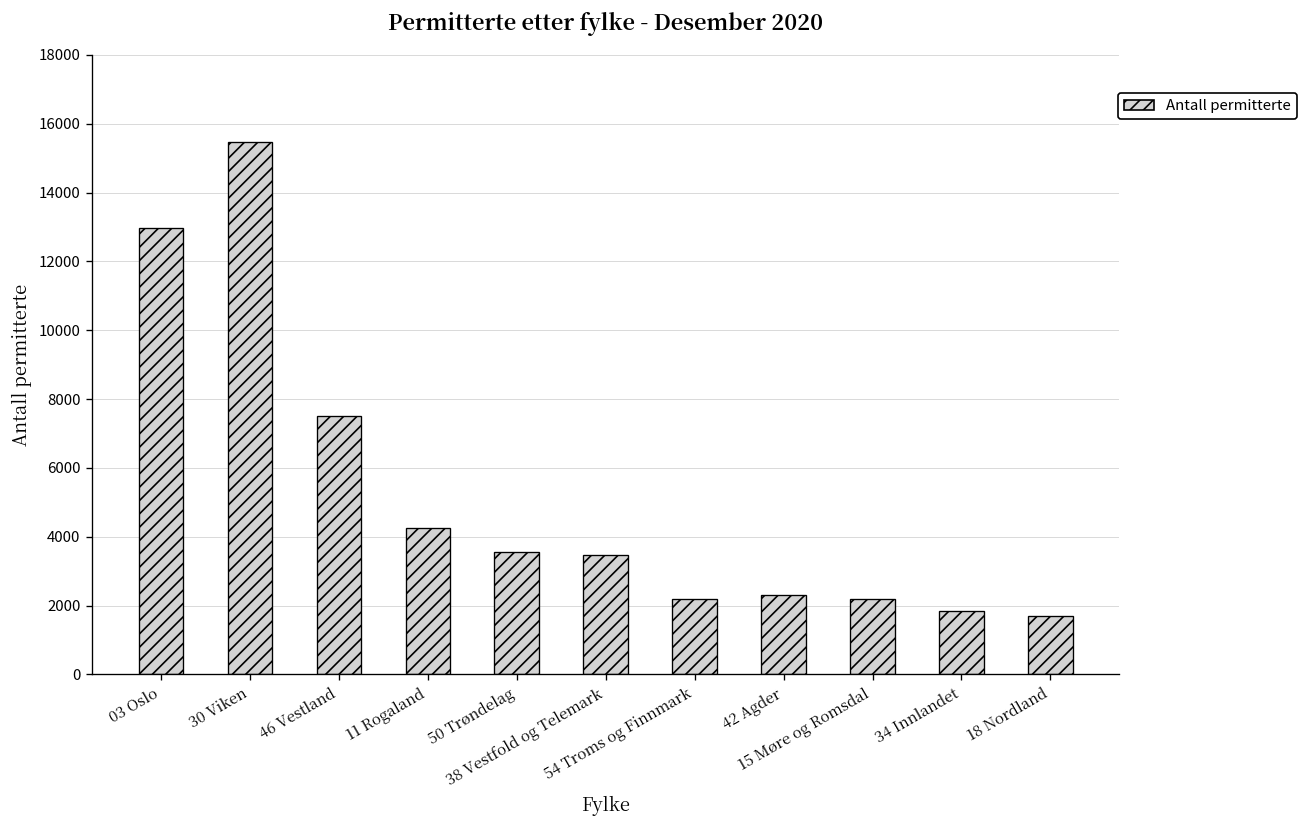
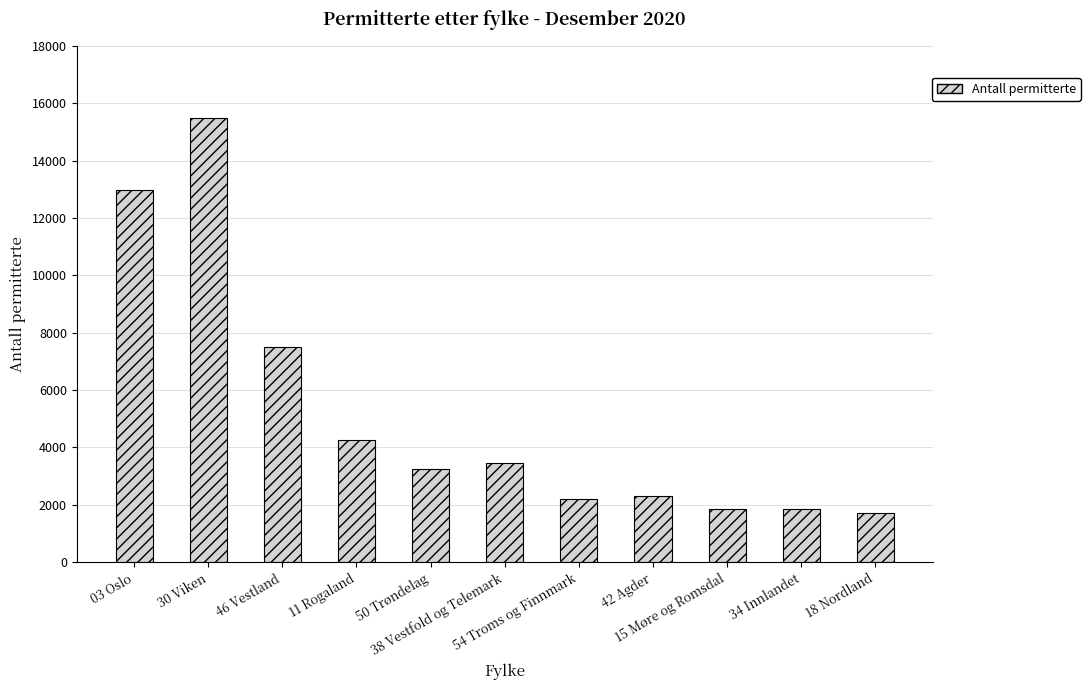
50 Trøndelag: 3600 -> 3200
15 Møre og Romsdal: 2200 -> 1800
